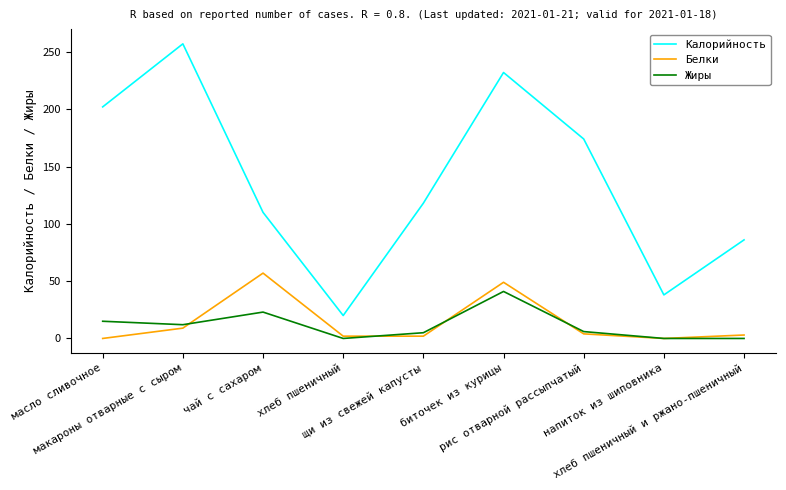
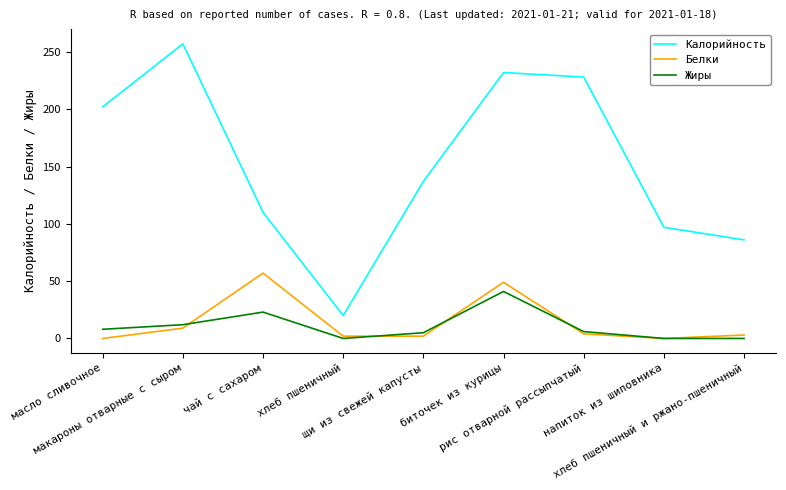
Жиры, масло сливочное: 15 -> 8
Калорийность, щи из свежей капусты: 118 -> 137
Калорийность, рис отварной рассыпчатый: 174 -> 228
Калорийность, напиток из шиповника: 38 -> 97
